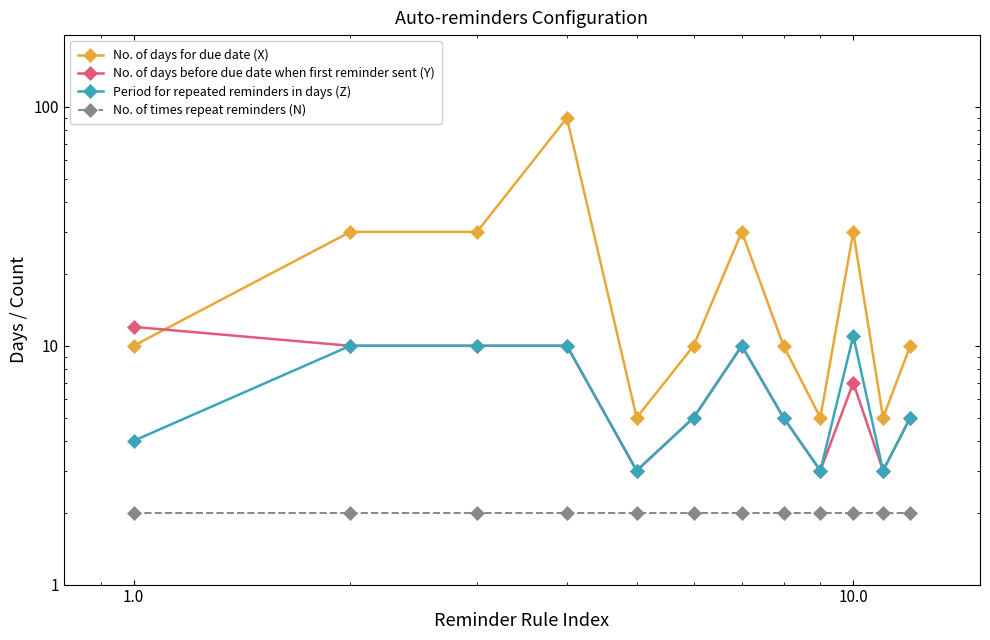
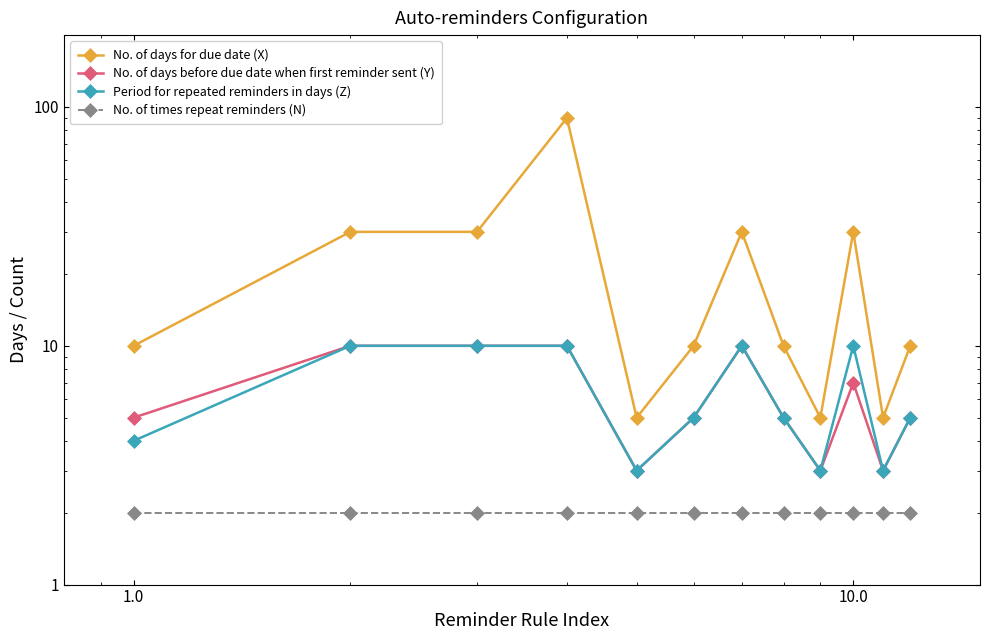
No. of days before due date when first reminder sent (Y), 1.0: 12 -> 5
Period for repeated reminders in days (Z), 10.0: 11 -> 10
